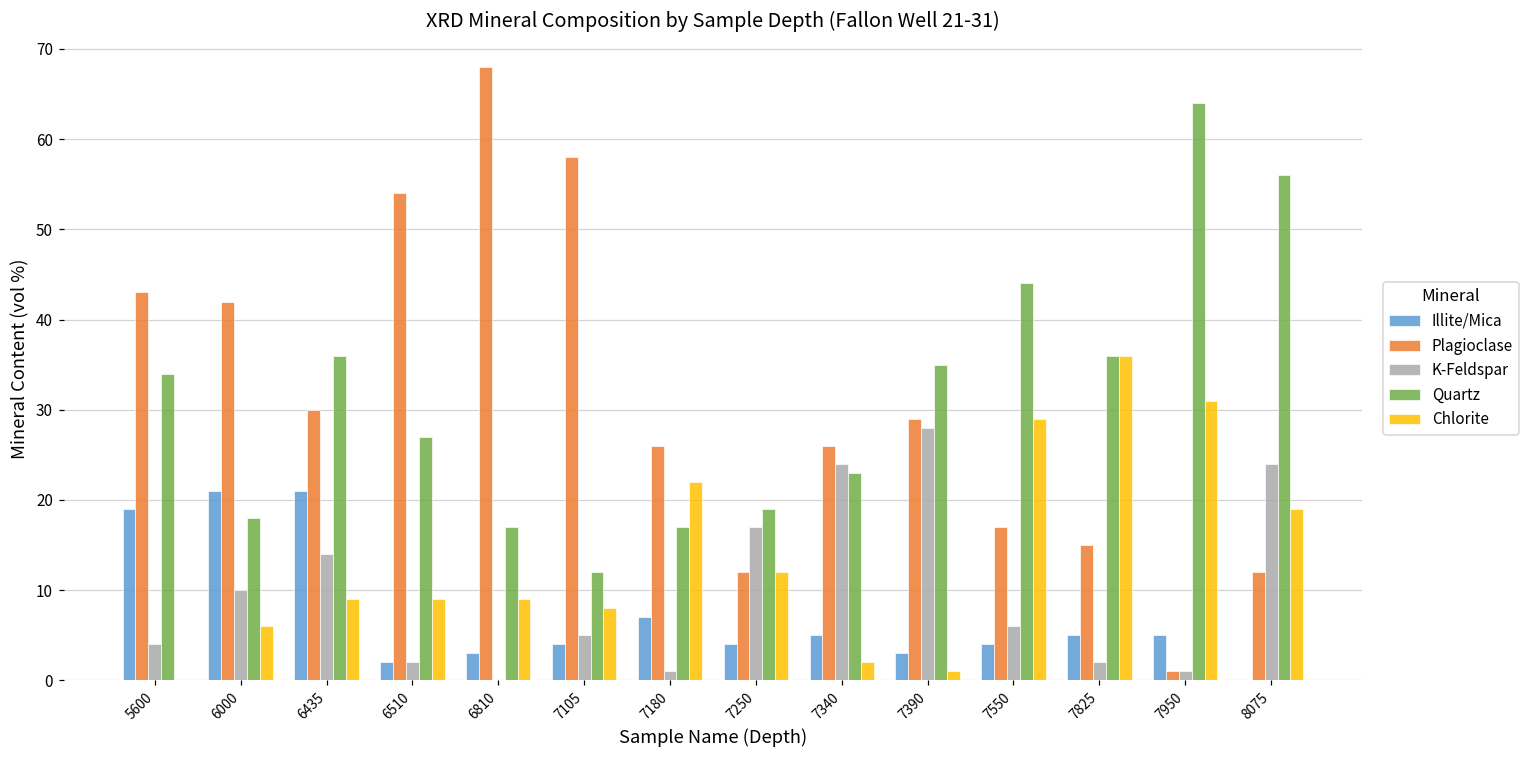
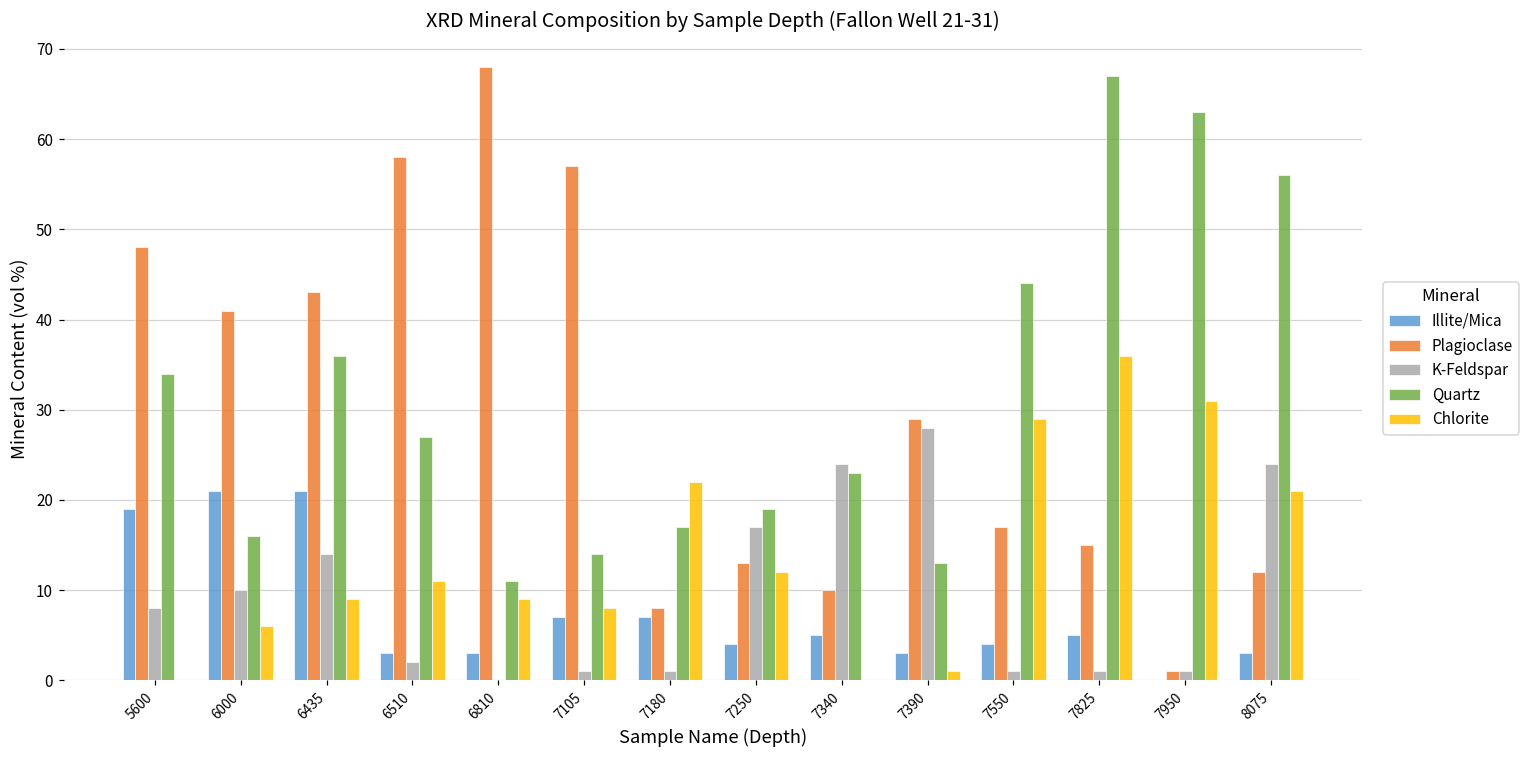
Plagioclase, 5600: 43 -> 48
K-Feldspar, 5600: 4 -> 8
Plagioclase, 6000: 42 -> 41
Quartz, 6000: 18 -> 16
Plagioclase, 6435: 30 -> 43
Illite/Mica, 6510: 2 -> 3
Plagioclase, 6510: 54 -> 58
Chlorite, 6510: 9 -> 11
Quartz, 6810: 17 -> 11
Illite/Mica, 7105: 4 -> 7
Plagioclase, 7105: 58 -> 57
K-Feldspar, 7105: 5 -> 1
Quartz, 7105: 12 -> 14
Plagioclase, 7180: 26 -> 8
Plagioclase, 7250: 12 -> 13
Plagioclase, 7340: 26 -> 10
Chlorite, 7340: 2 -> 0
Quartz, 7390: 35 -> 13
K-Feldspar, 7550: 6 -> 1
K-Feldspar, 7825: 2 -> 1
Quartz, 7825: 36 -> 67
Illite/Mica, 7950: 5 -> 0
Quartz, 7950: 64 -> 63
Illite/Mica, 8075: 0 -> 3
Chlorite, 8075: 19 -> 21
